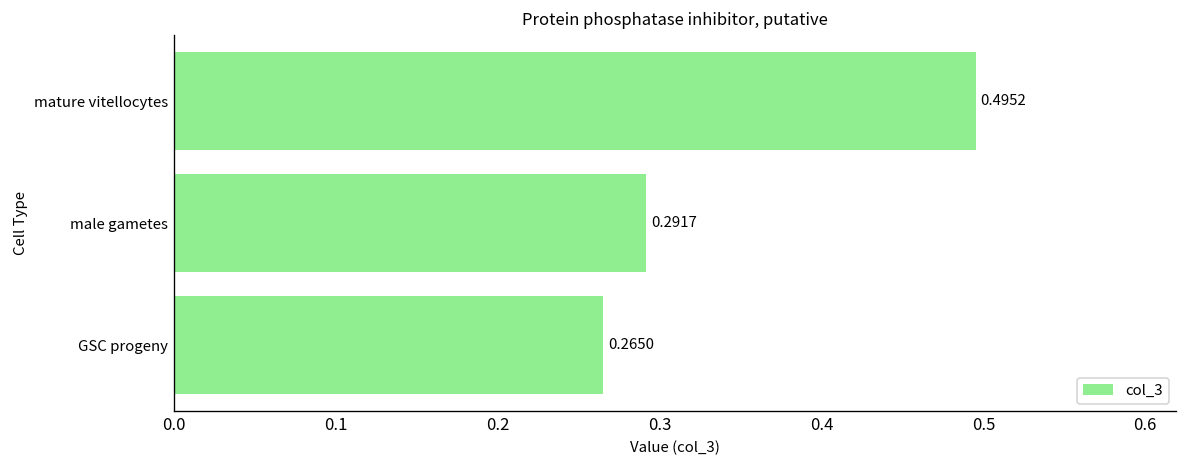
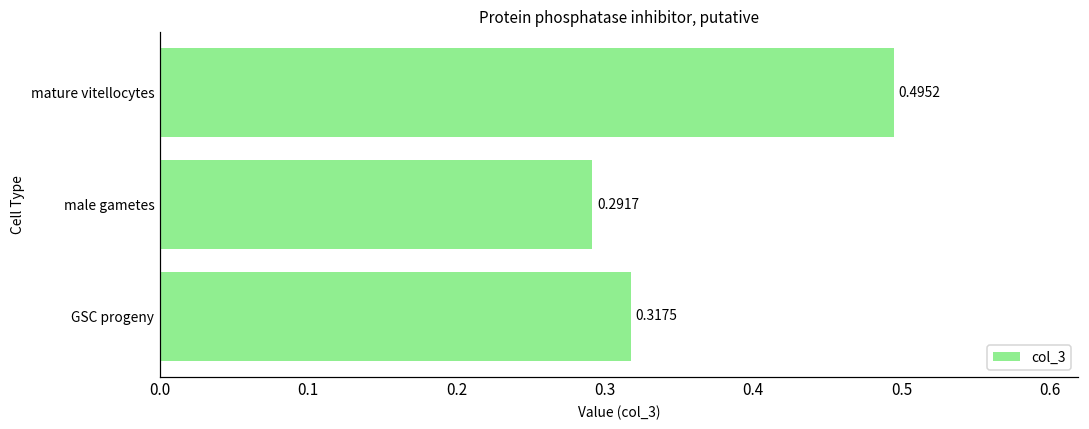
GSC progeny: 0.2650 -> 0.3175
